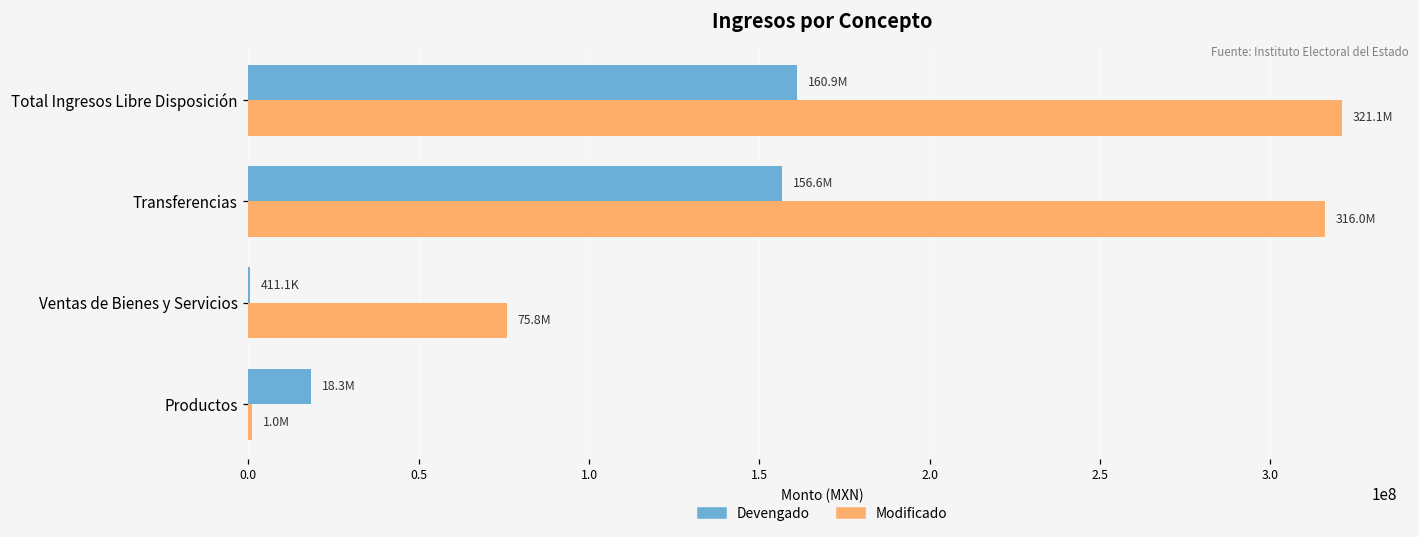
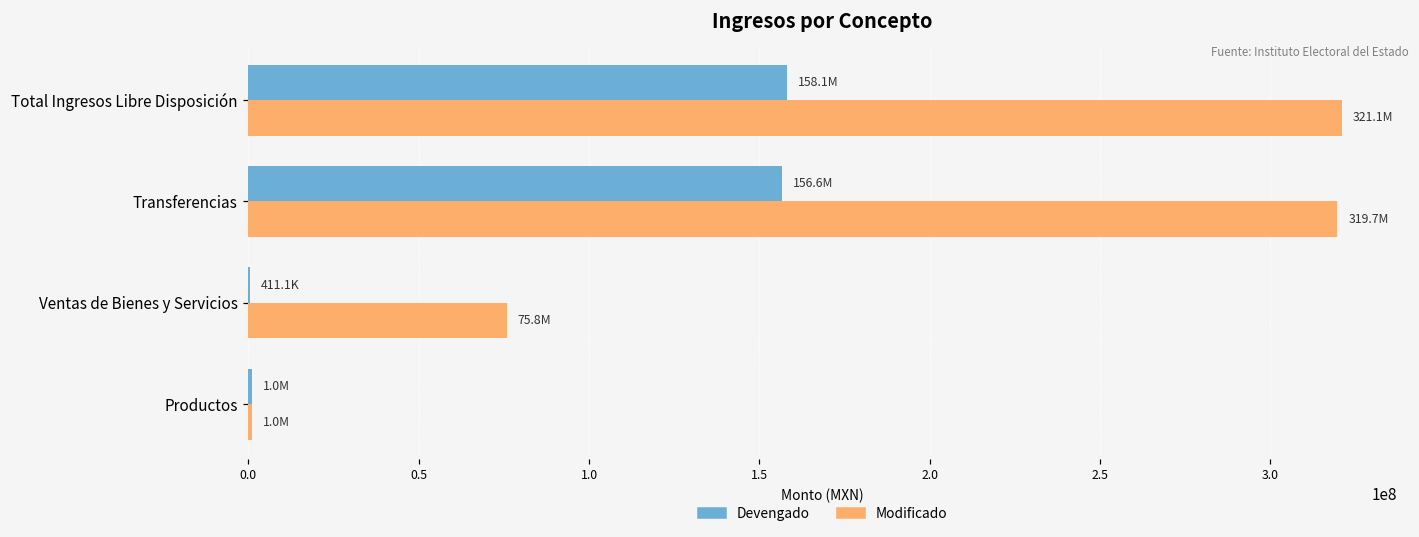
Devengado, Total Ingresos Libre Disposición: 160.9M -> 158.1M
Modificado, Transferencias: 316.0M -> 319.7M
Devengado, Productos: 18.3M -> 1.0M
